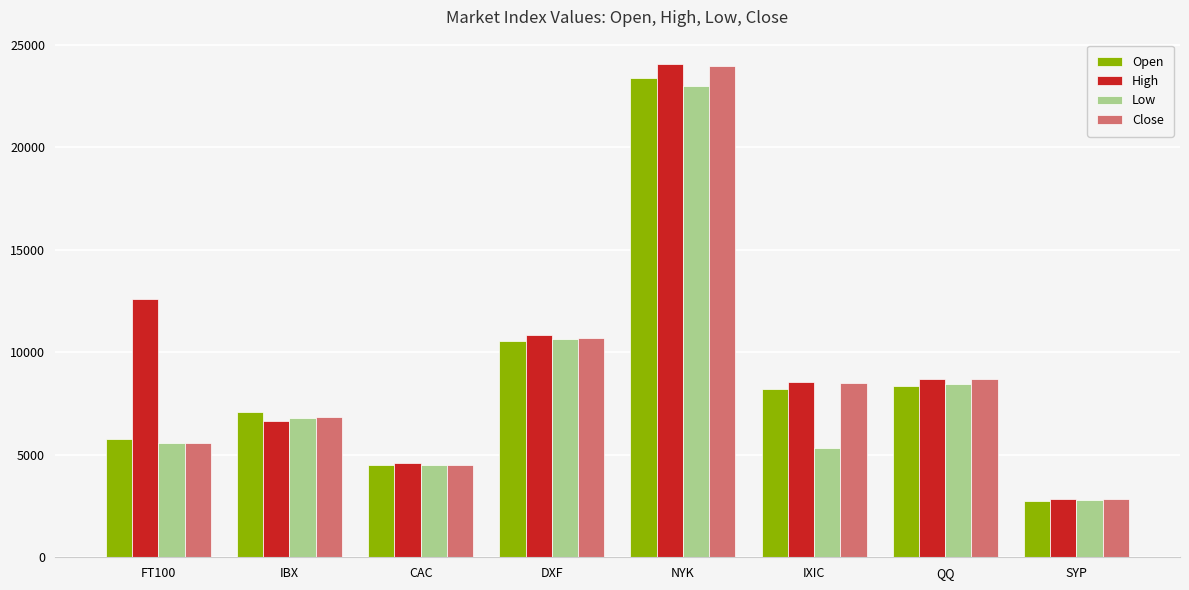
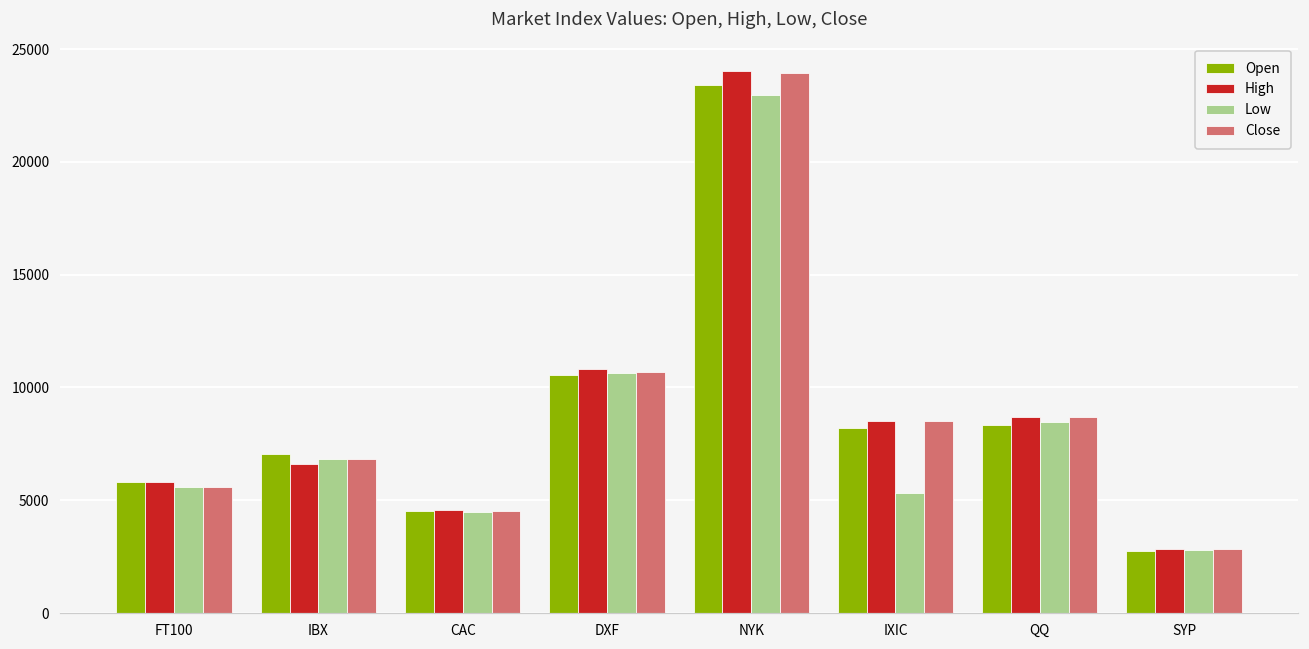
High, FT100: 12600 -> 5800
